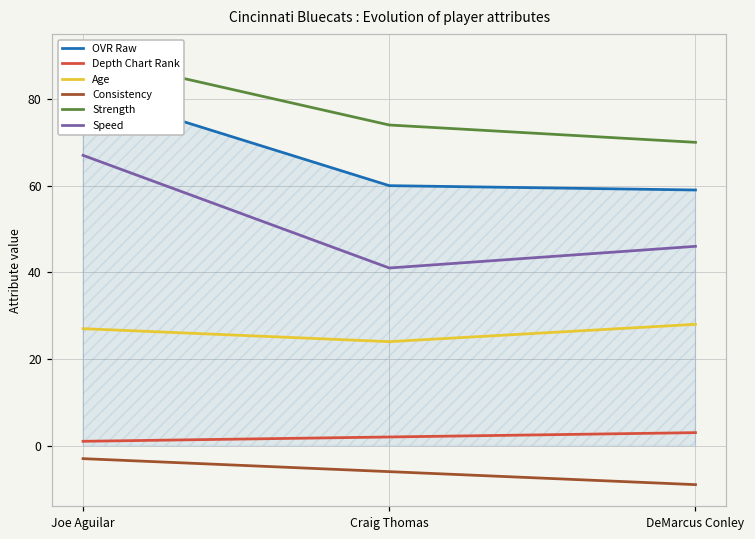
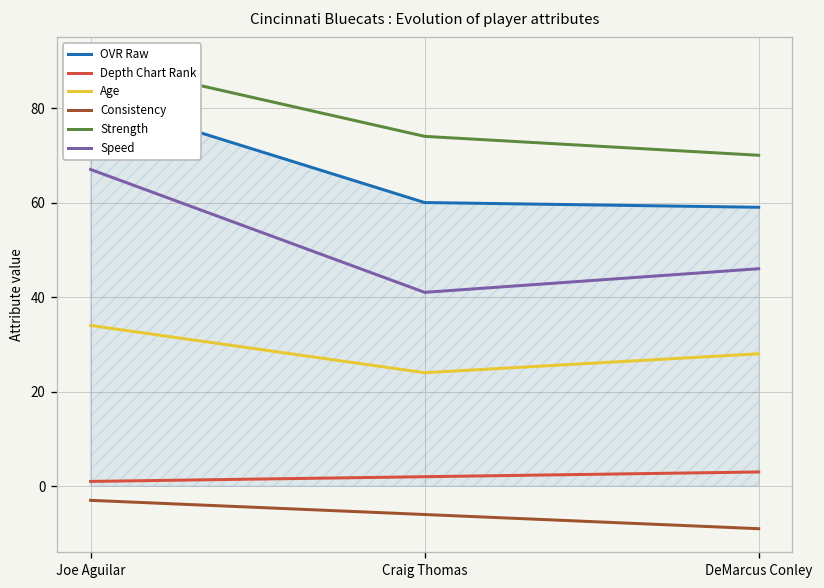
Age, Joe Aguilar: 27 -> 34
